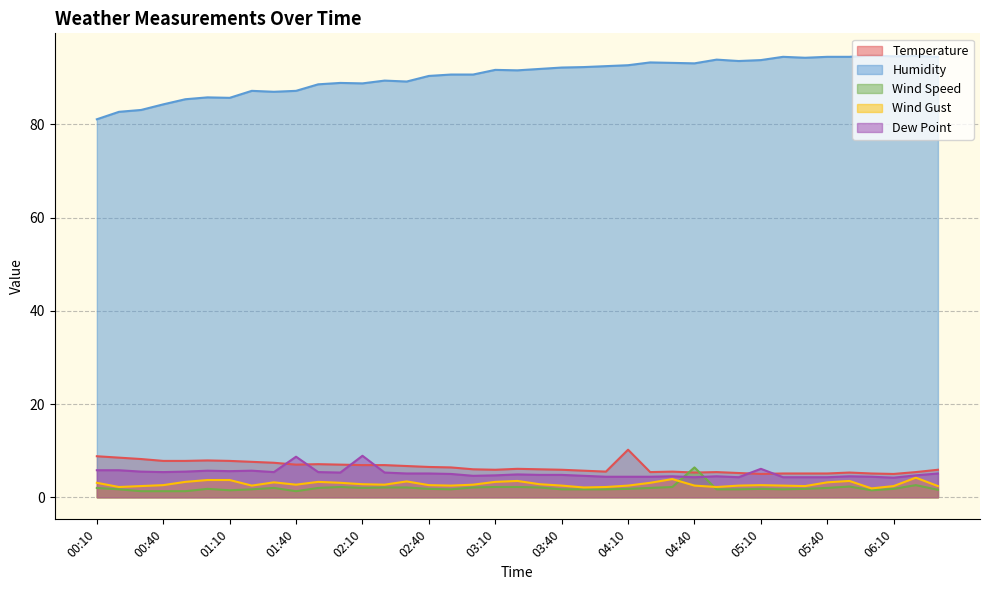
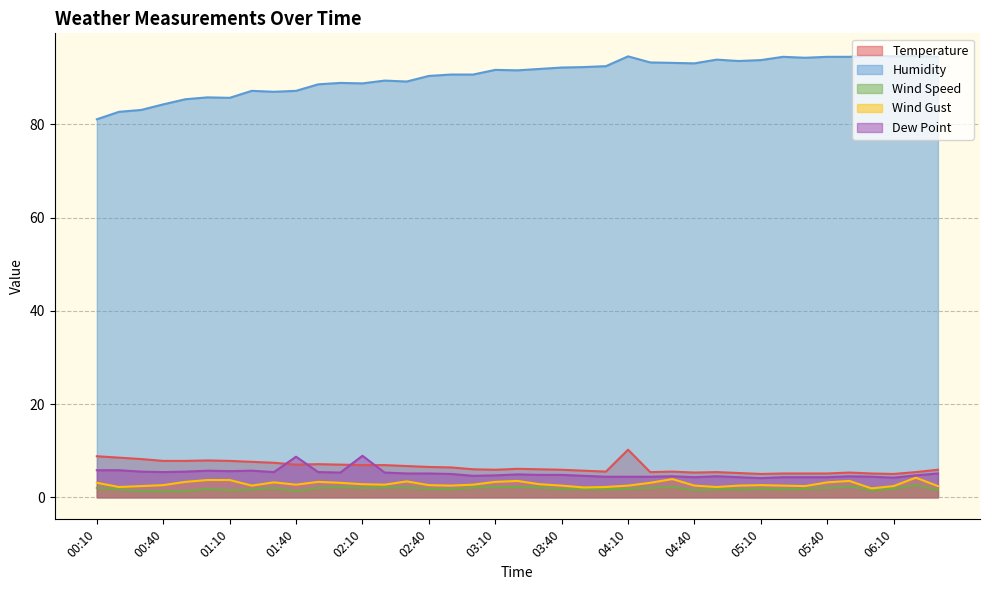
Humidity, 04:10: 93 -> 95
Wind Speed, 04:40: 6 -> 2
Dew Point, 05:10: 6 -> 4
